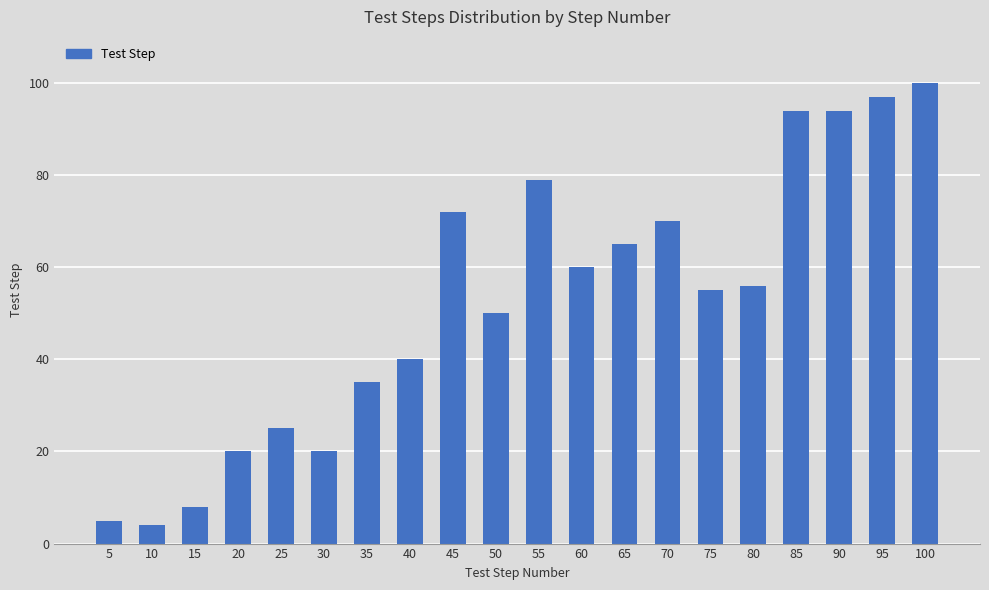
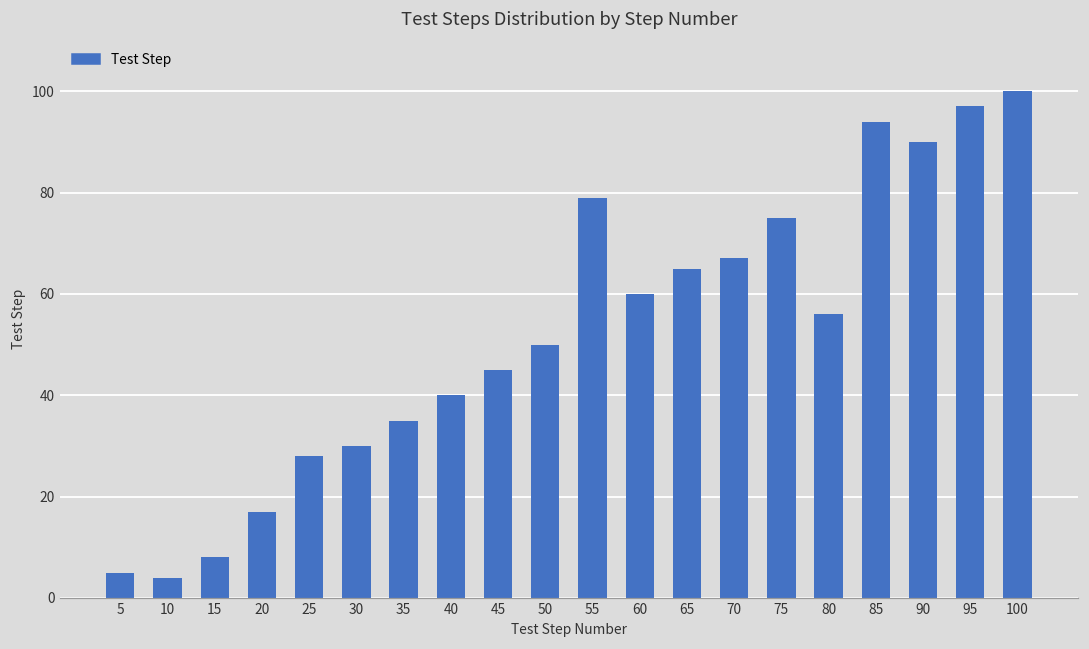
20: 20 -> 17
25: 25 -> 28
30: 20 -> 30
45: 72 -> 45
70: 70 -> 67
75: 55 -> 75
90: 94 -> 90
